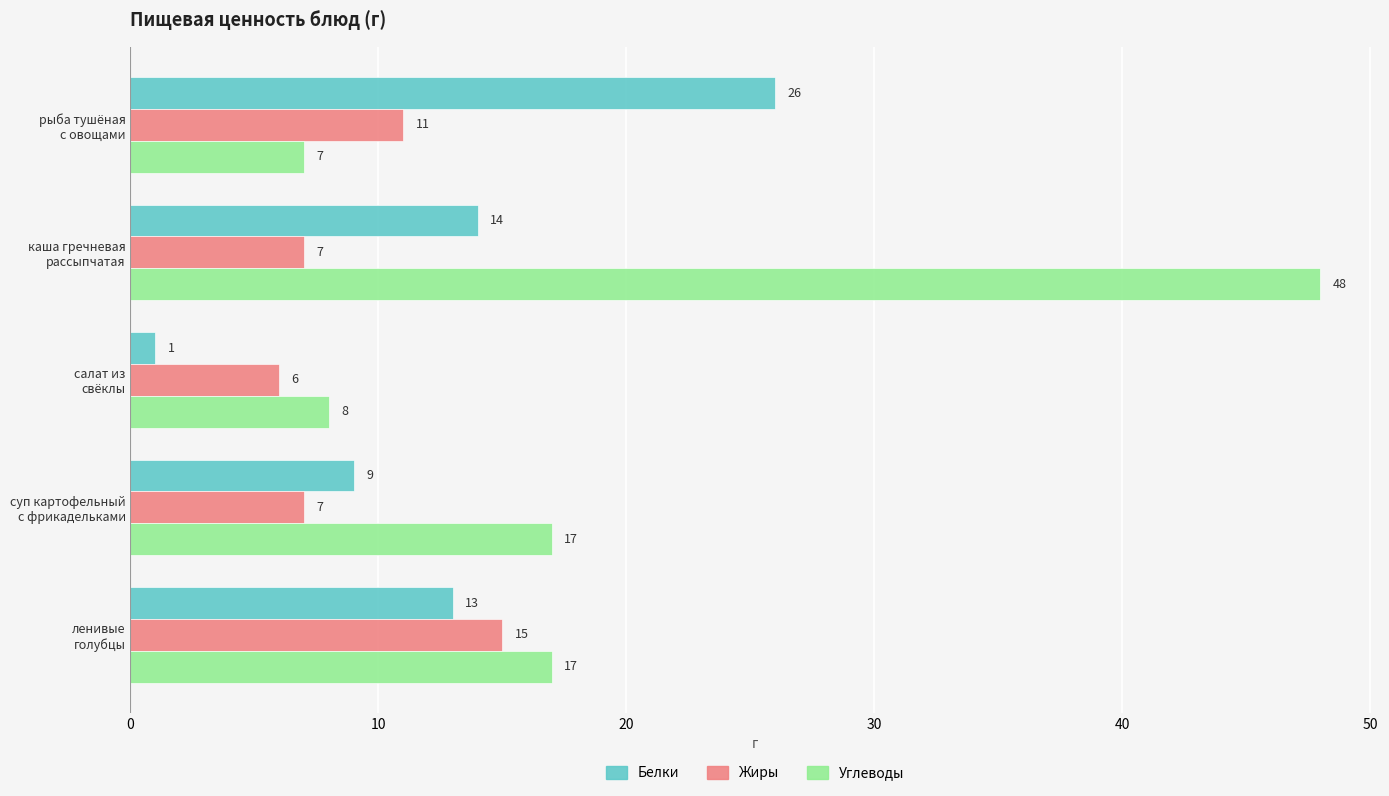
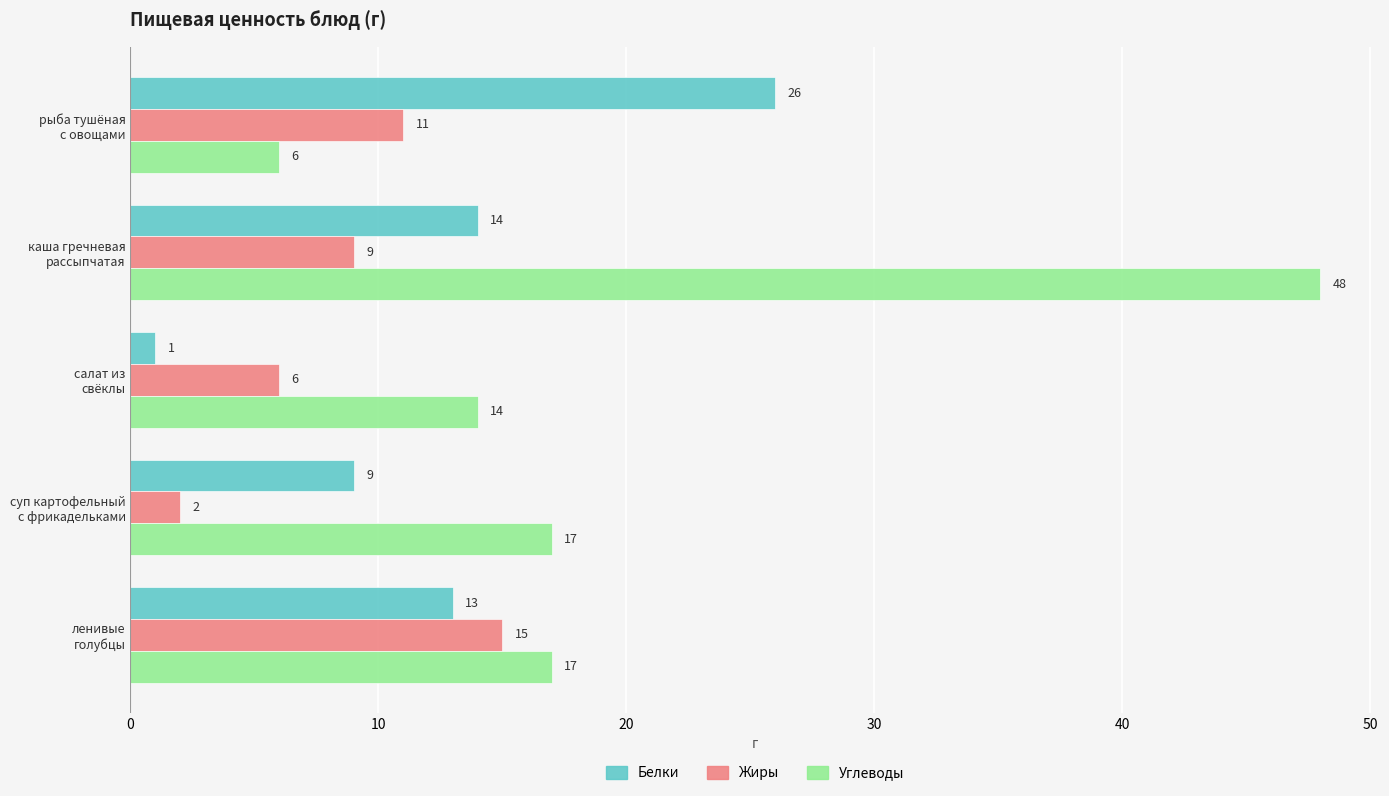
Углеводы, рыба тушёная с овощами: 7 -> 6
Жиры, каша гречневая рассыпчатая: 7 -> 9
Углеводы, салат из свёклы: 8 -> 14
Жиры, суп картофельный с фрикадельками: 7 -> 2
